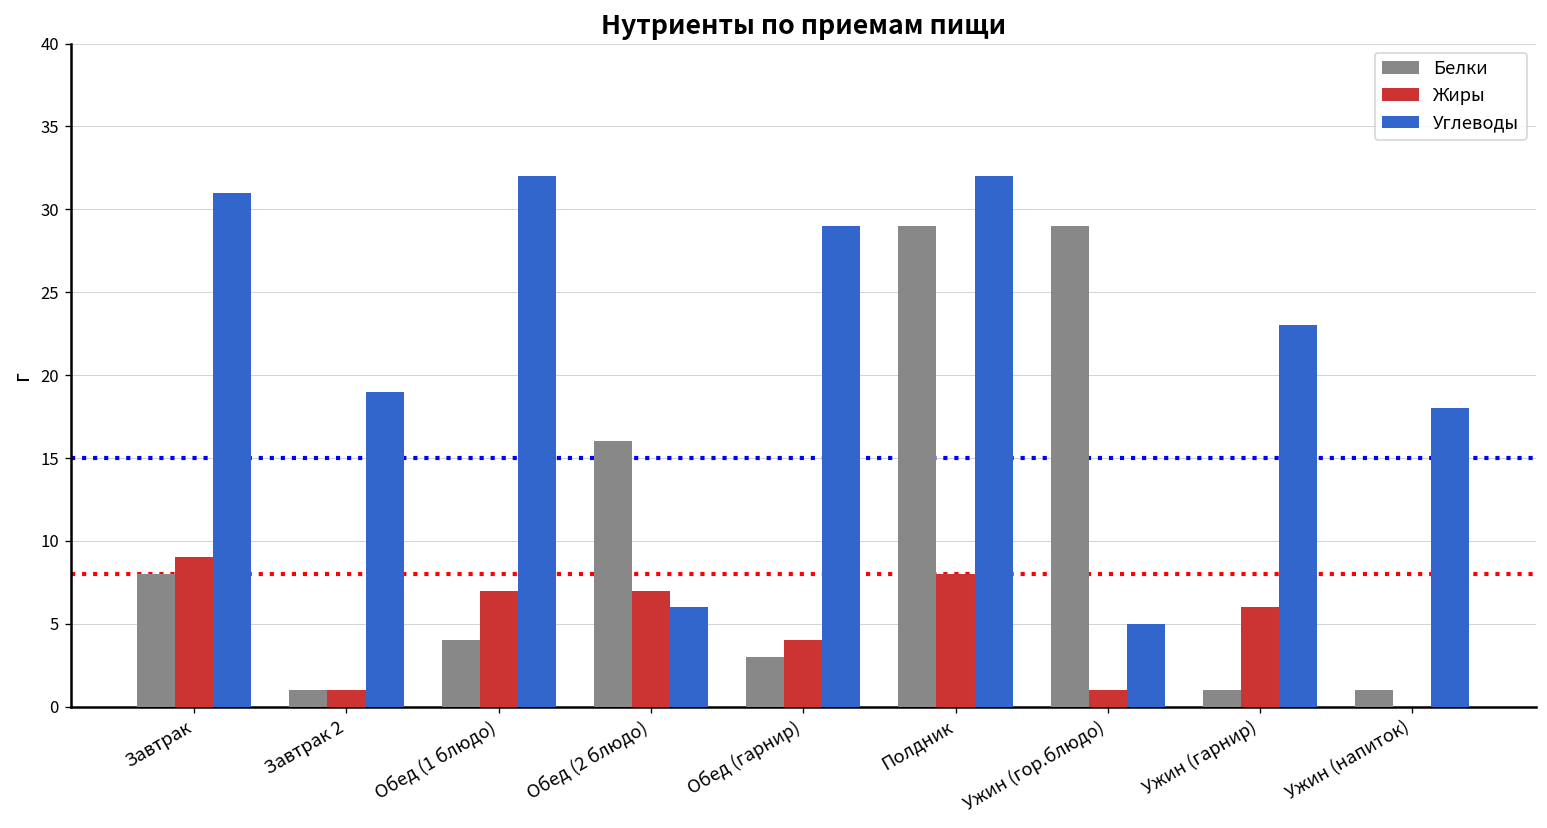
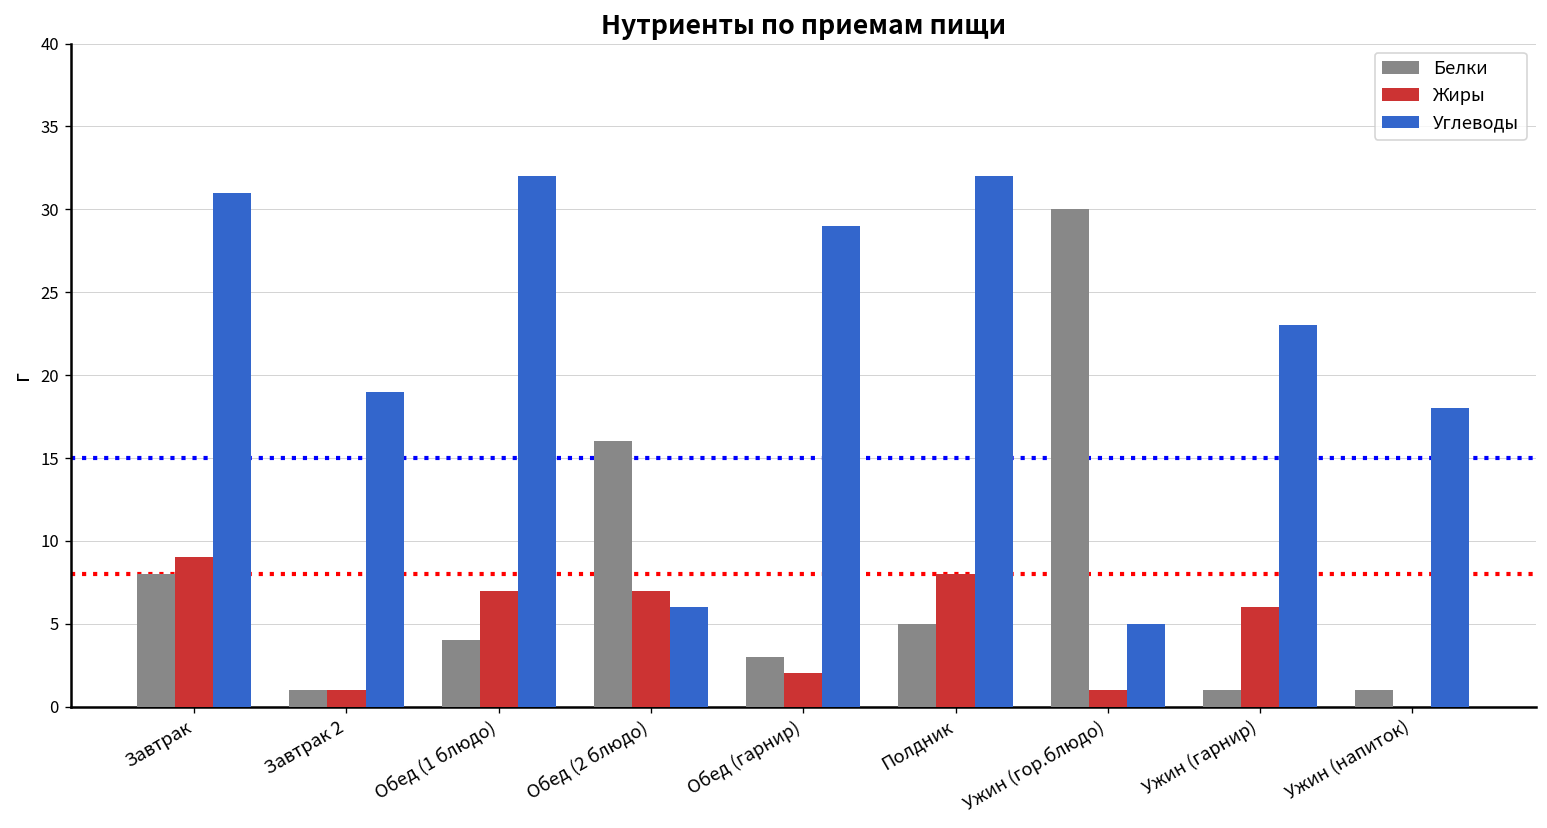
Жиры, Обед (гарнир): 4 -> 2
Белки, Полдник: 29 -> 5
Белки, Ужин (гор.блюдо): 29 -> 30
